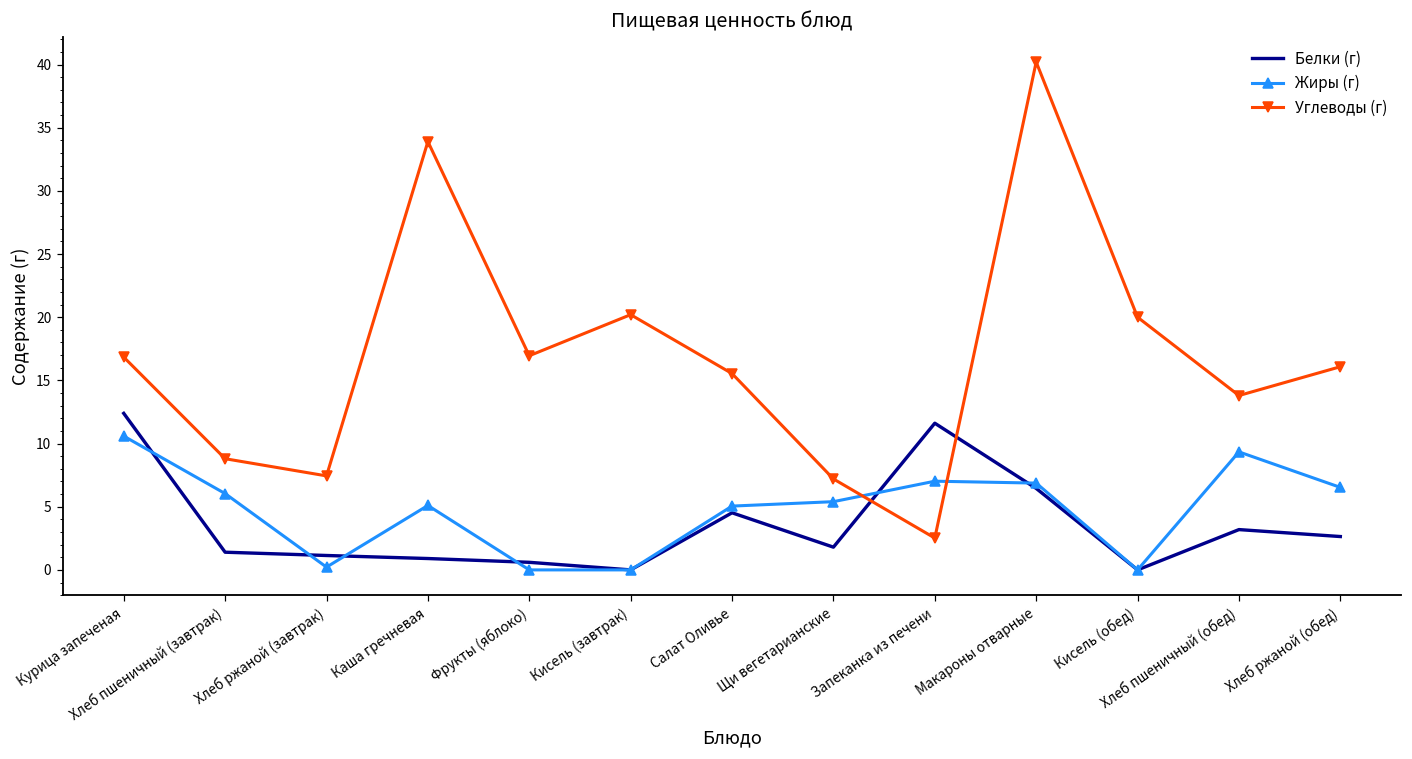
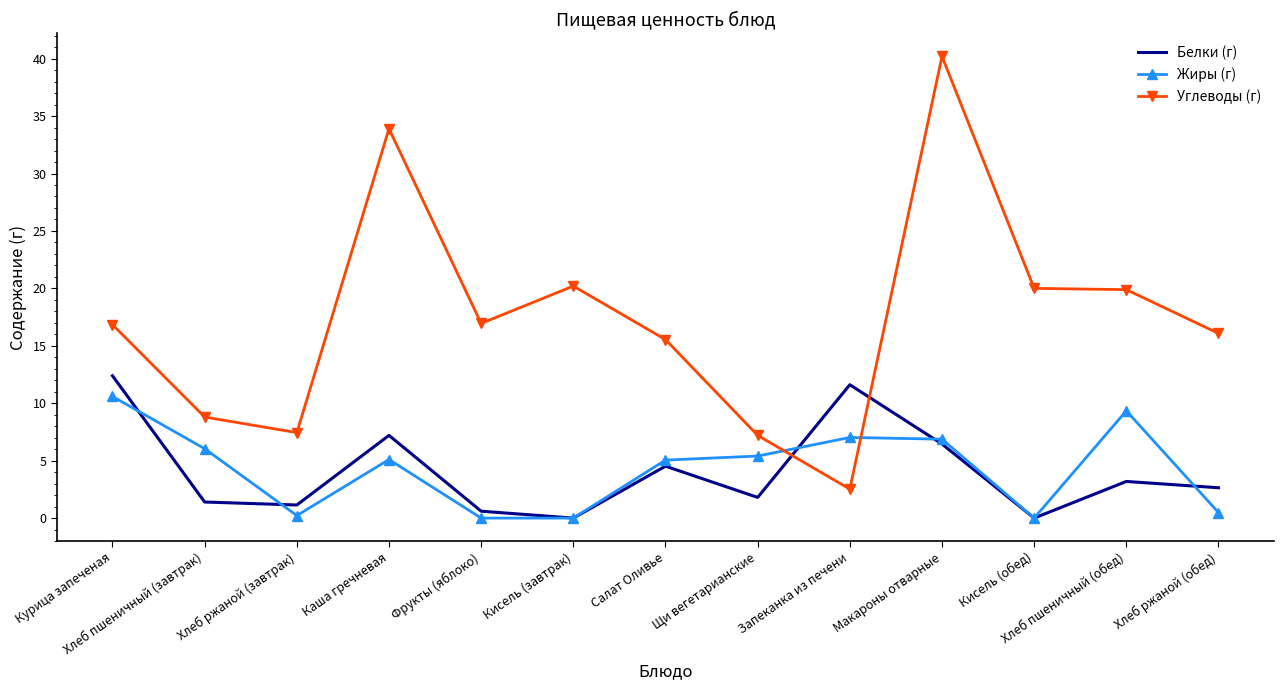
Белки (г), Каша гречневая: 0.9 -> 7.2
Углеводы (г), Хлеб пшеничный (обед): 13.8 -> 19.9
Жиры (г), Хлеб ржаной (обед): 6.5 -> 0.5
